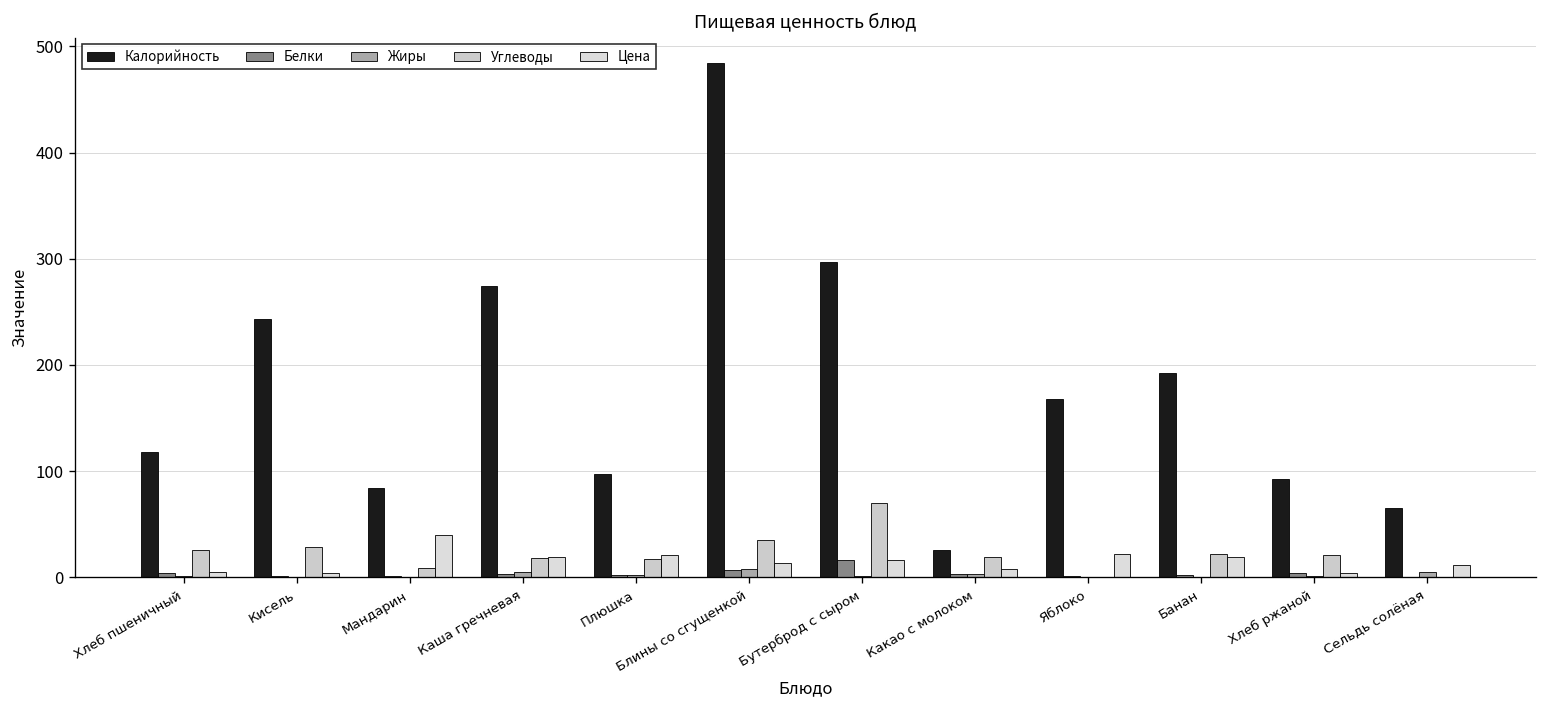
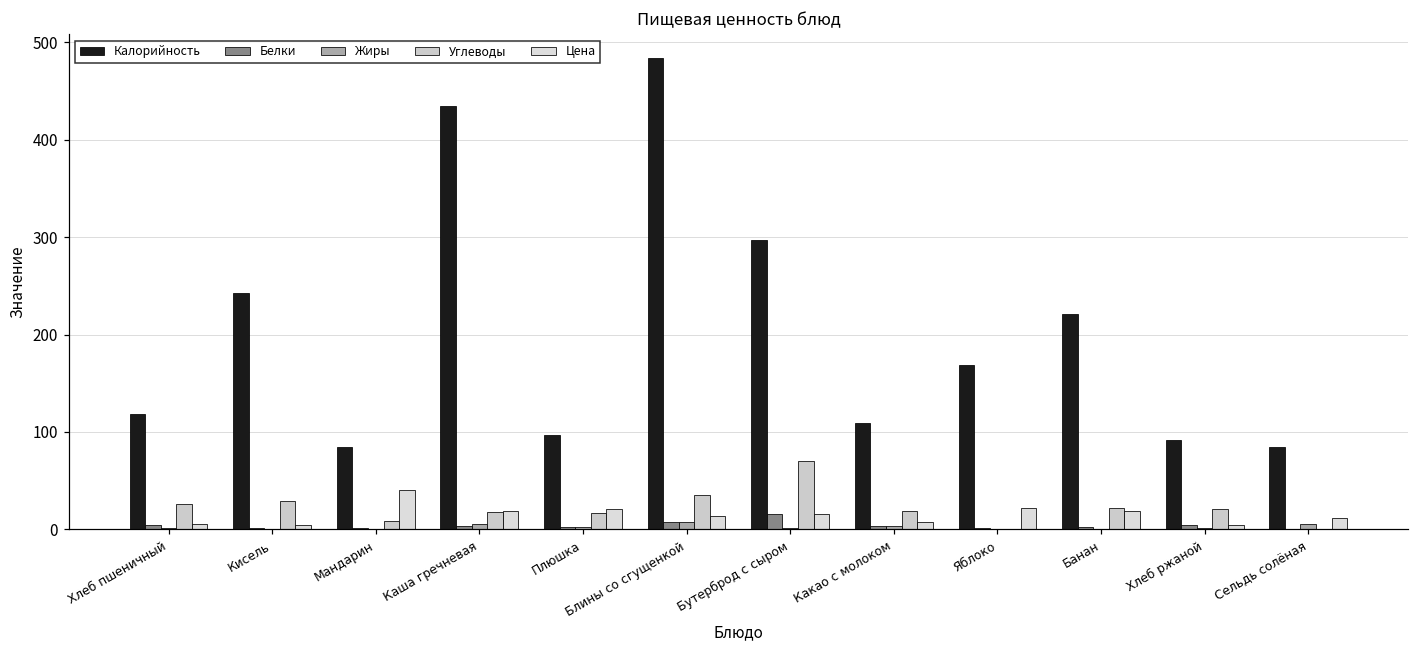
Калорийность, Каша гречневая: 270 -> 440
Калорийность, Какао с молоком: 30 -> 110
Калорийность, Банан: 190 -> 220
Калорийность, Сельдь солёная: 70 -> 80
